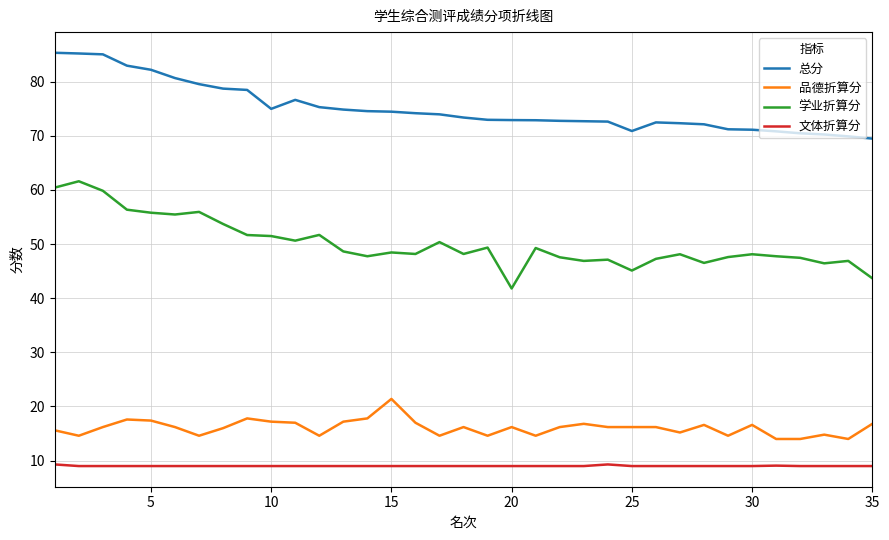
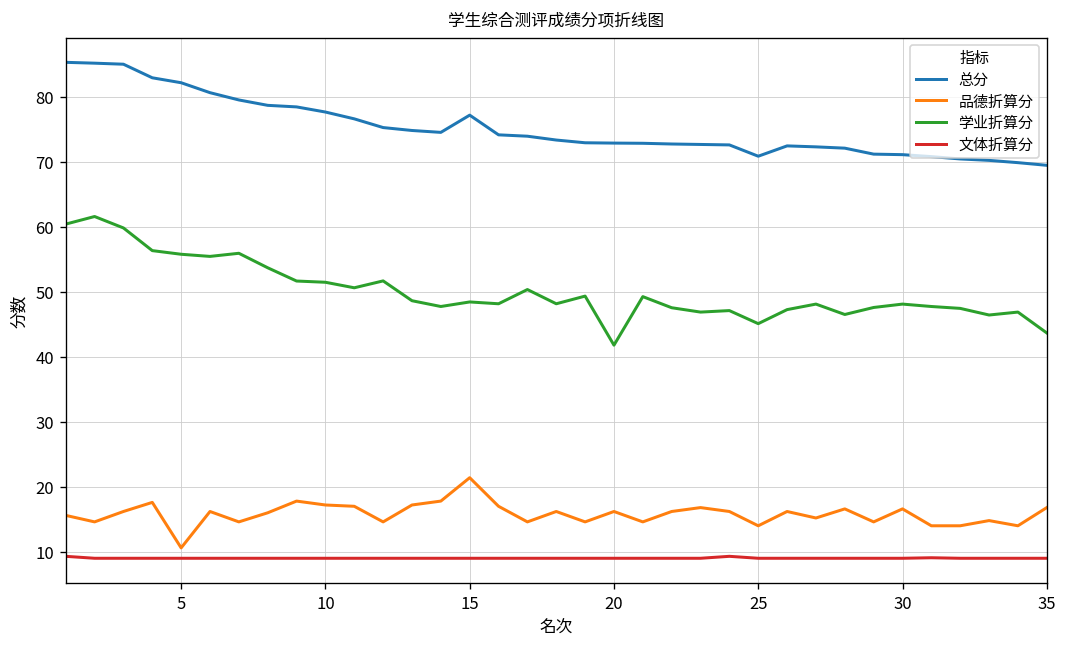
品德折算分, 5: 17 -> 11
总分, 10: 75 -> 78
总分, 15: 74 -> 77
品德折算分, 25: 16 -> 14
